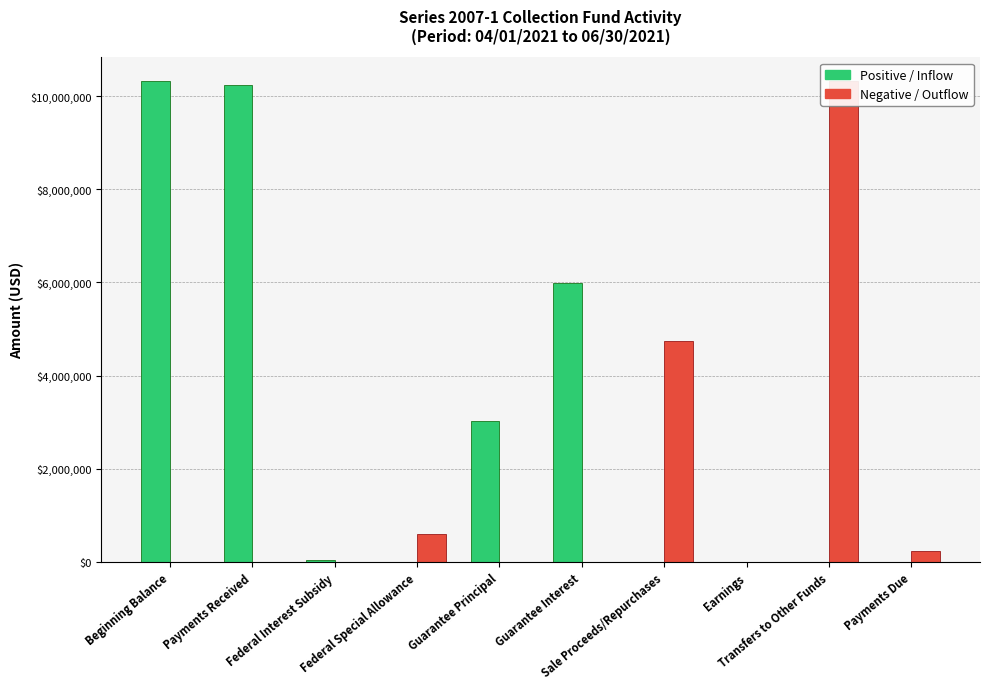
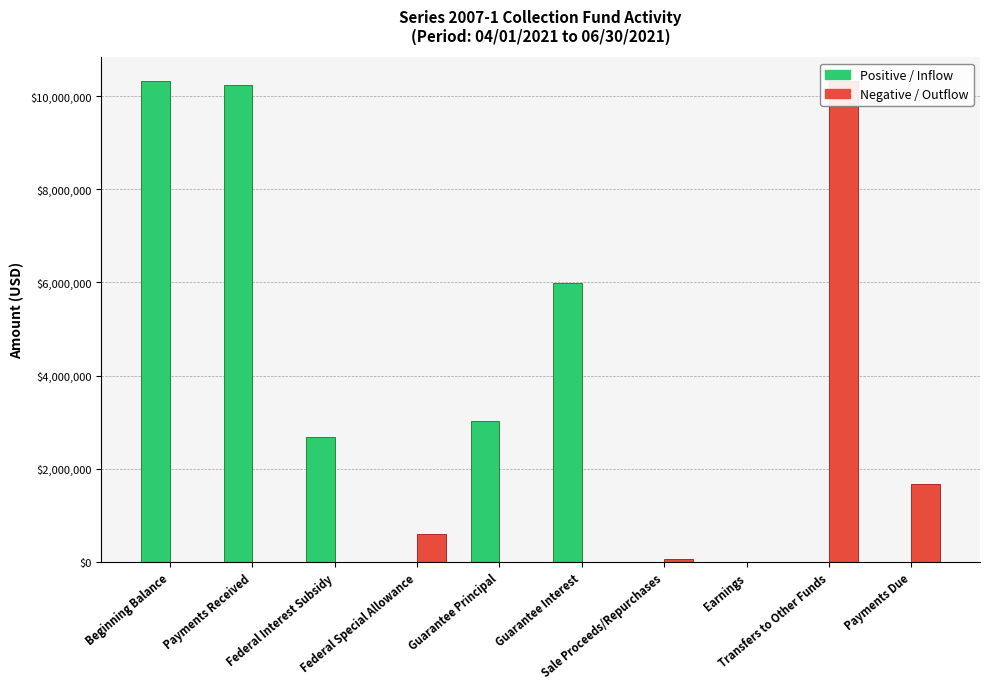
Positive / Inflow, Federal Interest Subsidy: $0 -> $2,700,000
Negative / Outflow, Sale Proceeds/Repurchases: $4,800,000 -> $100,000
Negative / Outflow, Payments Due: $200,000 -> $1,700,000
